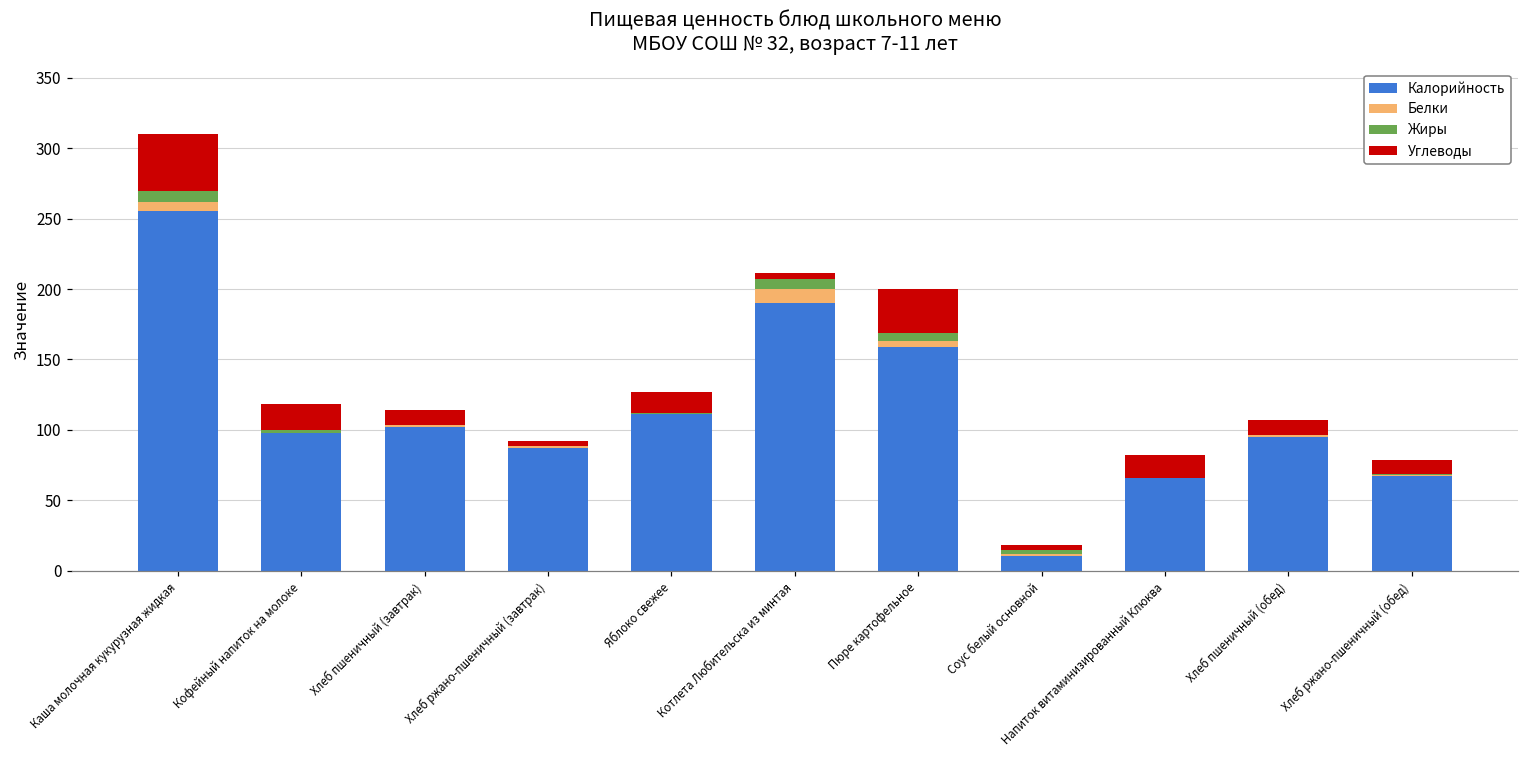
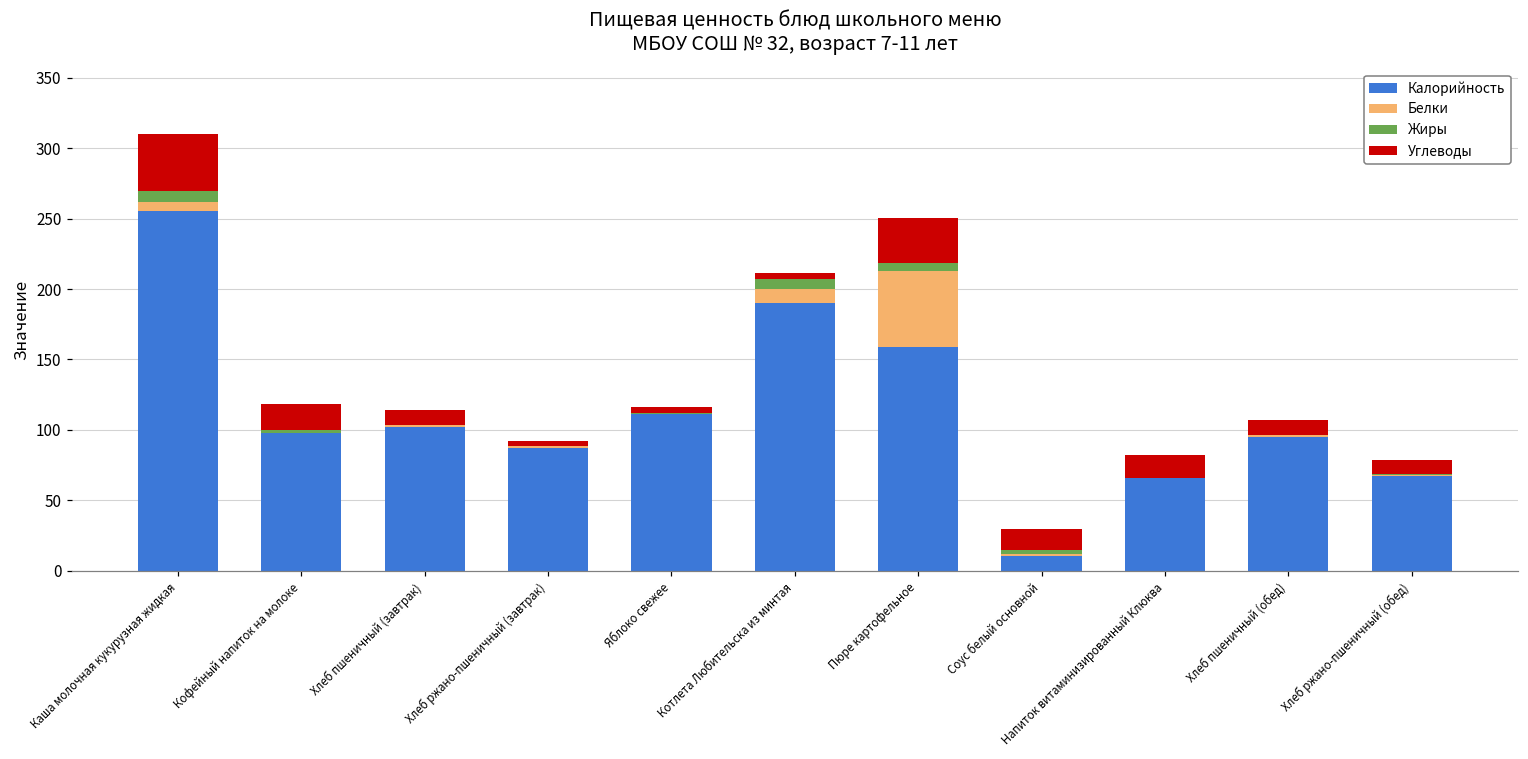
Углеводы, Яблоко свежее: 15 -> 4
Белки, Пюре картофельное: 4 -> 54
Углеводы, Соус белый основной: 4 -> 15
